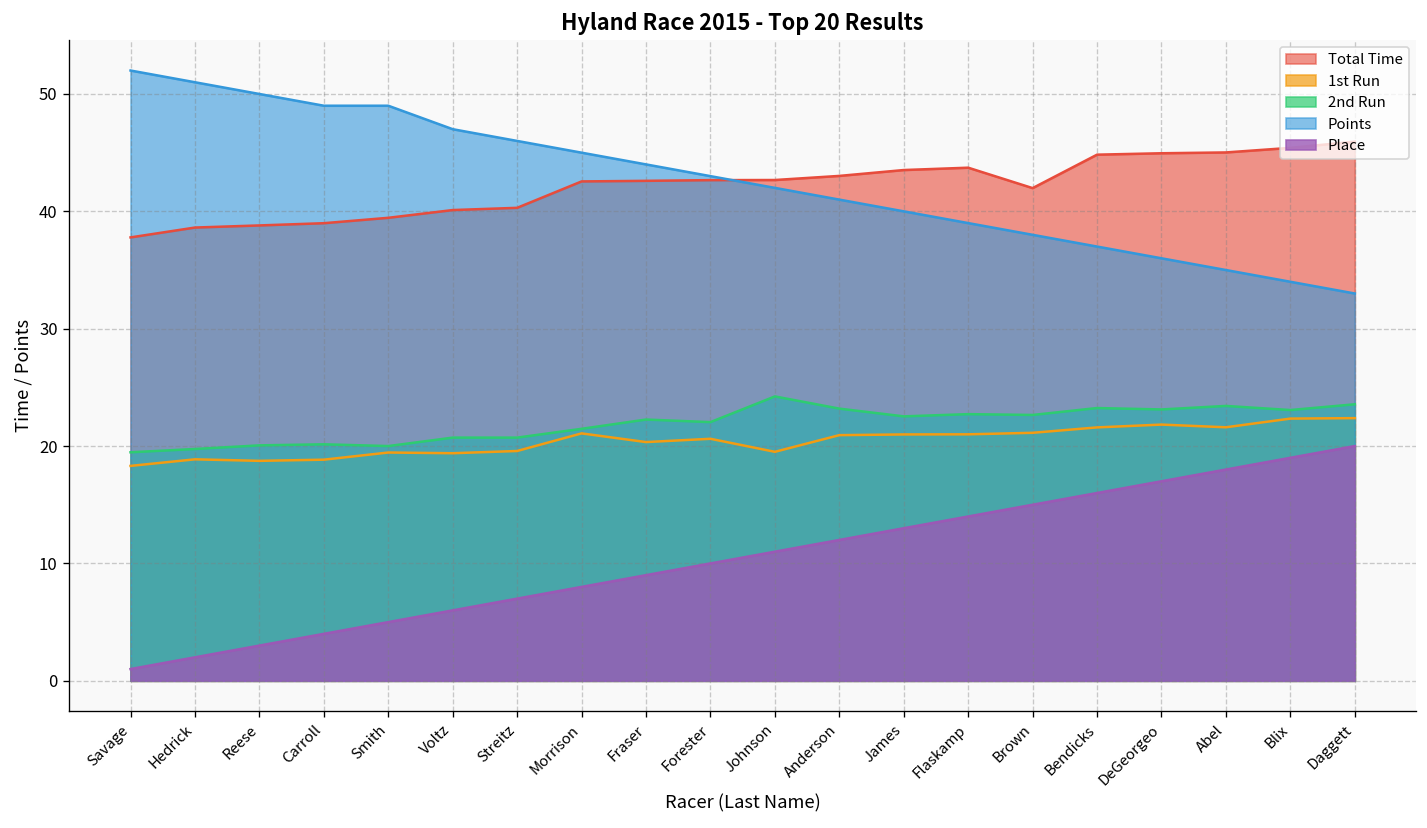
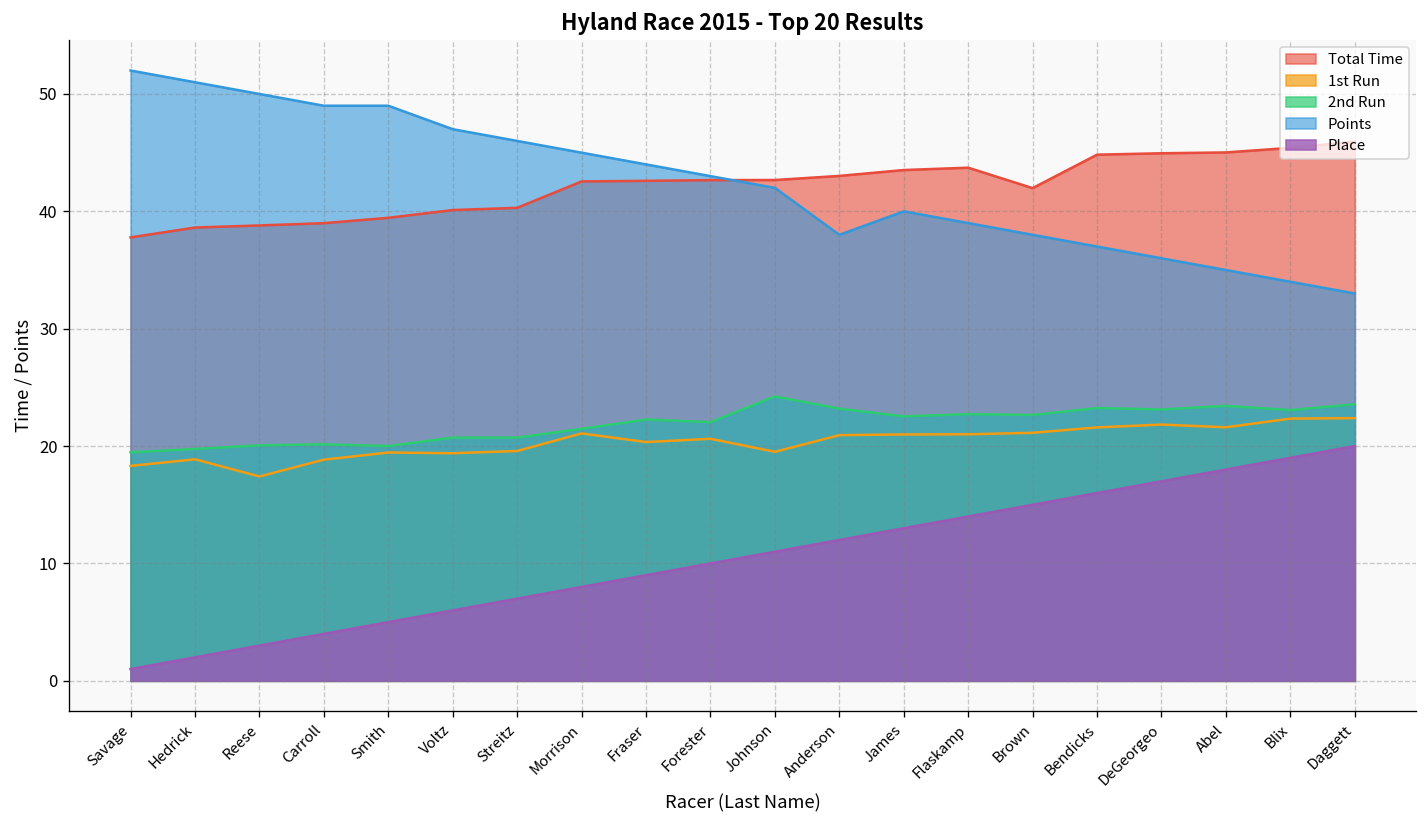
1st Run, Reese: 19 -> 17
Points, Anderson: 41 -> 38
